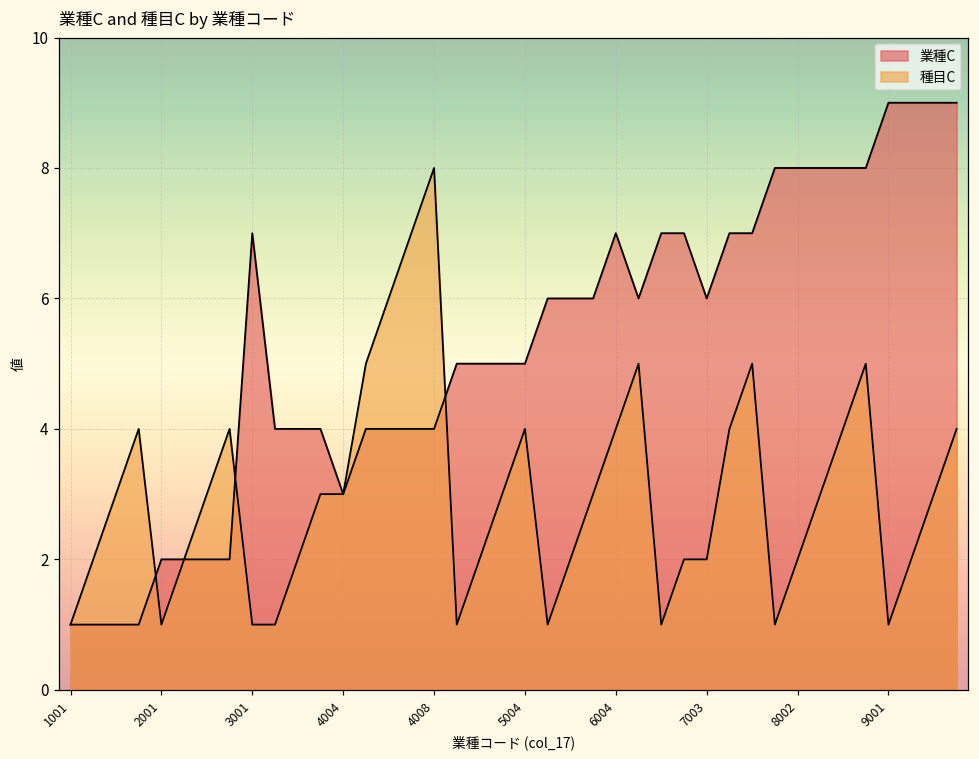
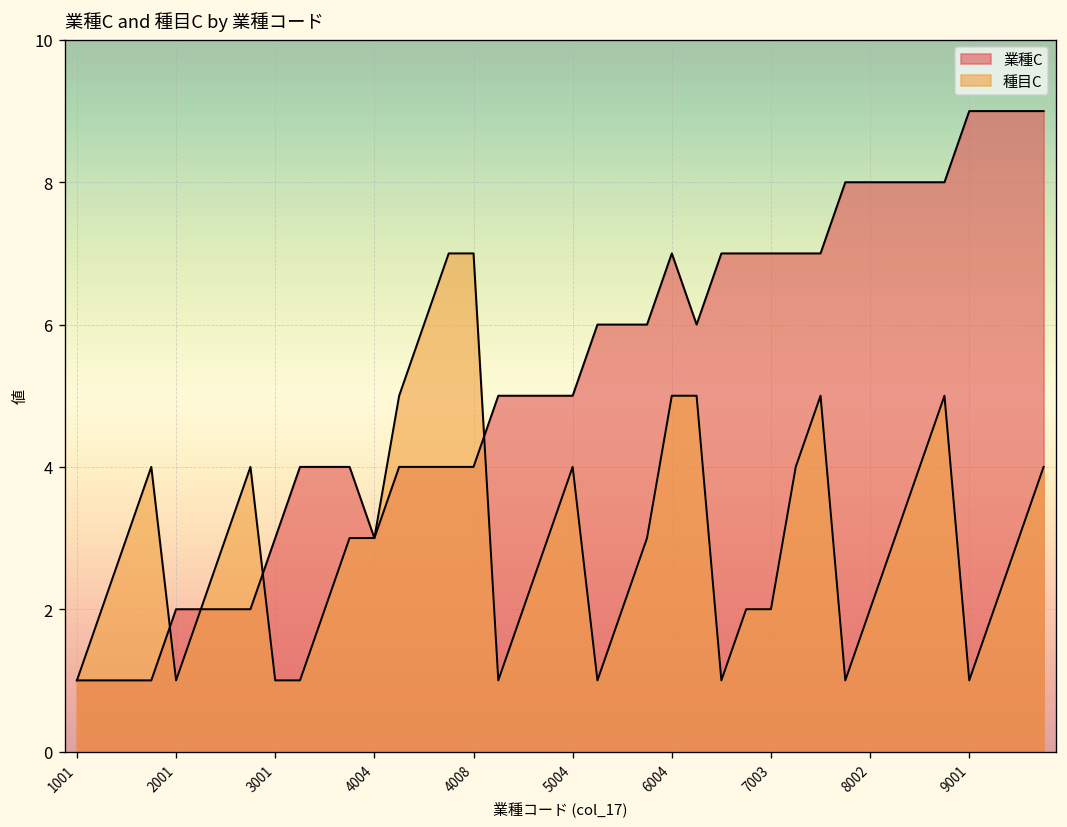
業種C, 3001: 7 -> 3
種目C, 4008: 8 -> 7
種目C, 6004: 4 -> 5
業種C, 7003: 6 -> 7
